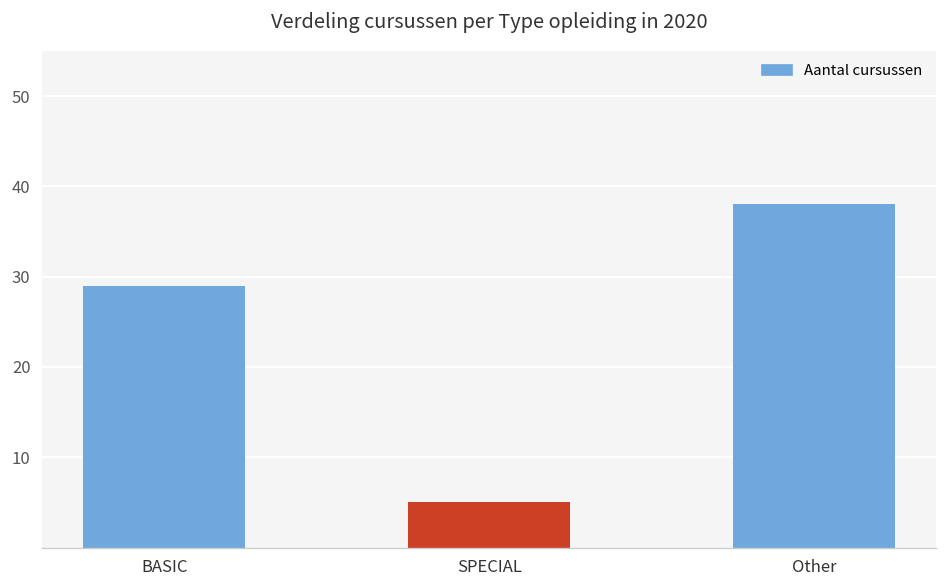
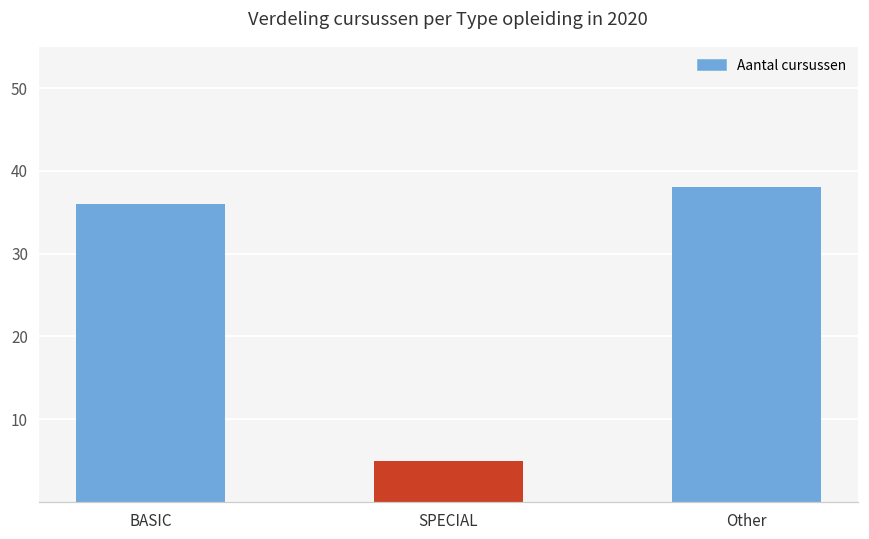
BASIC: 29 -> 36
